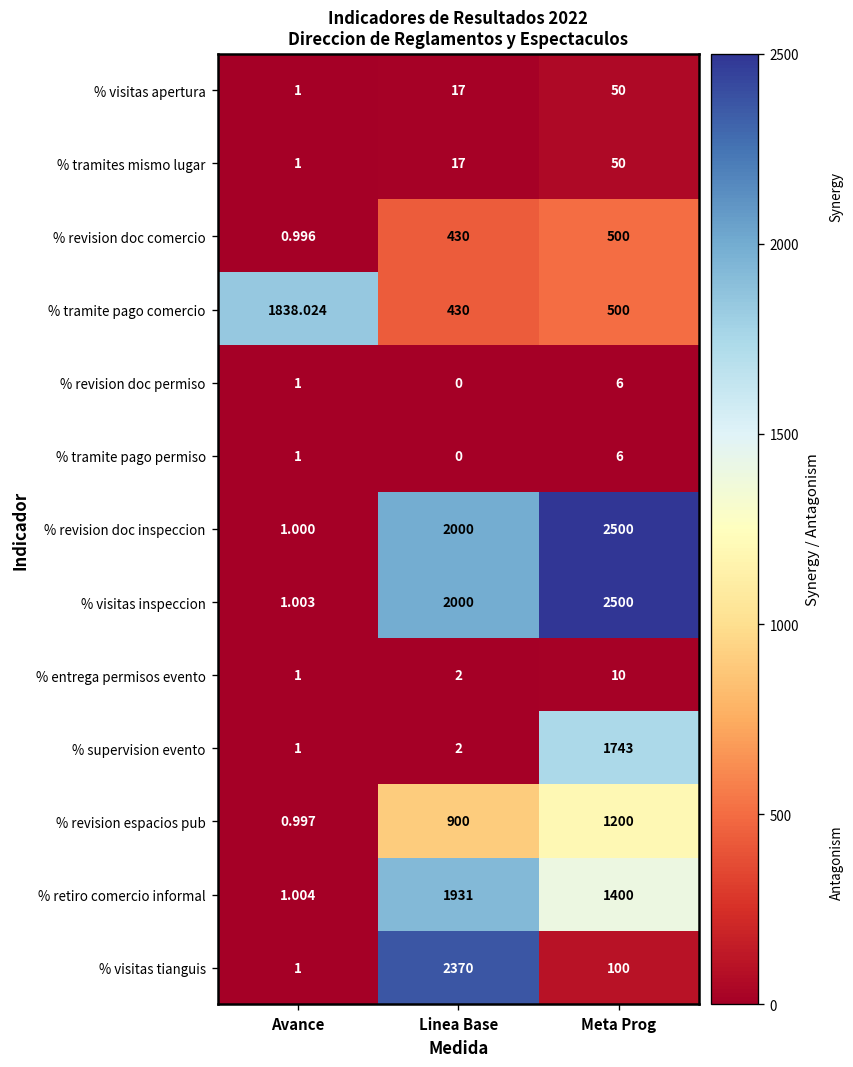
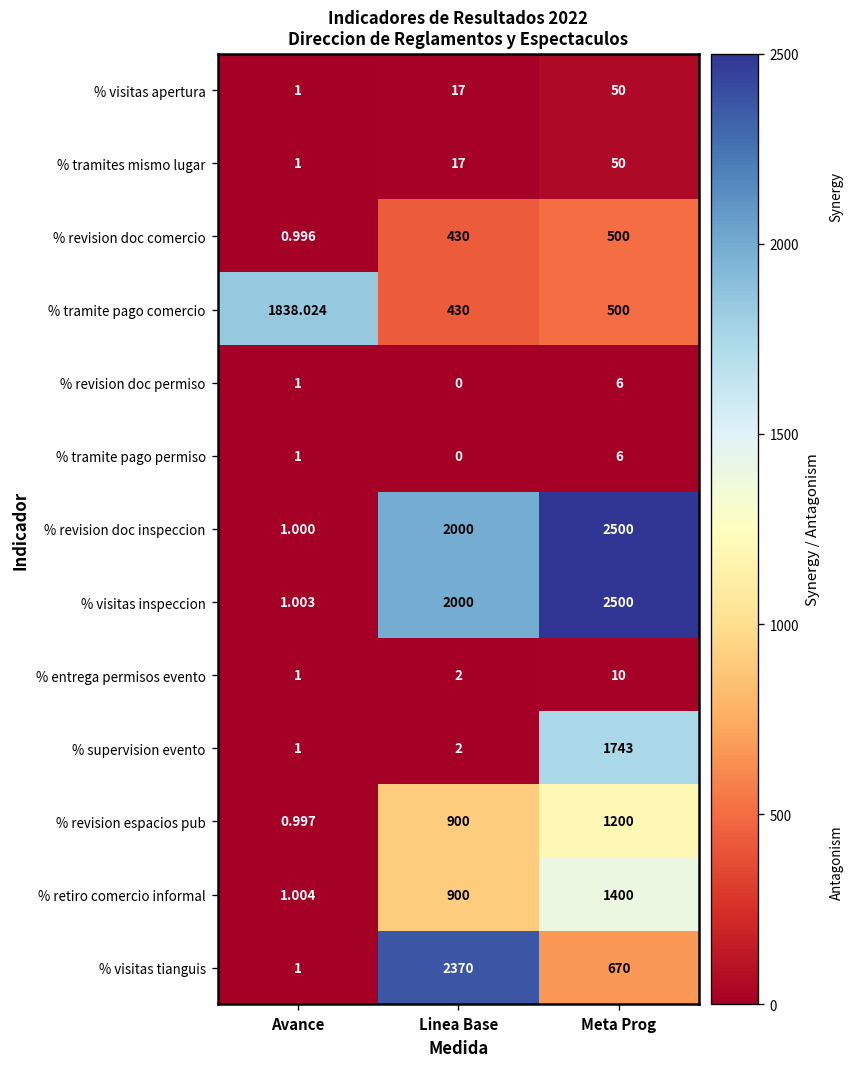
% retiro comercio informal, Linea Base: 1931 -> 900
% visitas tianguis, Meta Prog: 100 -> 670
